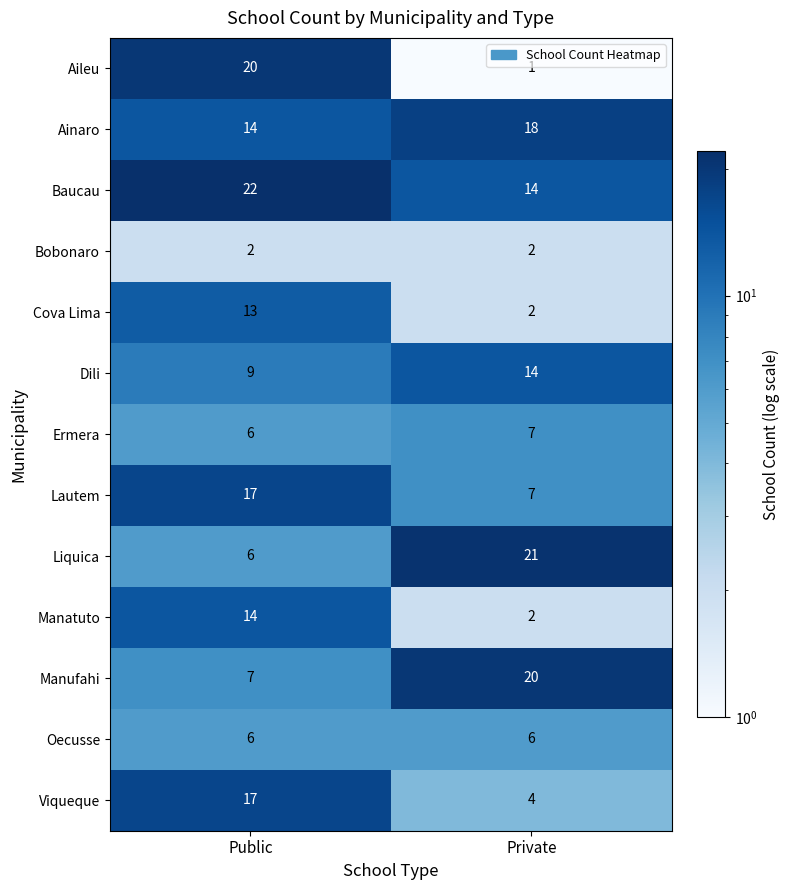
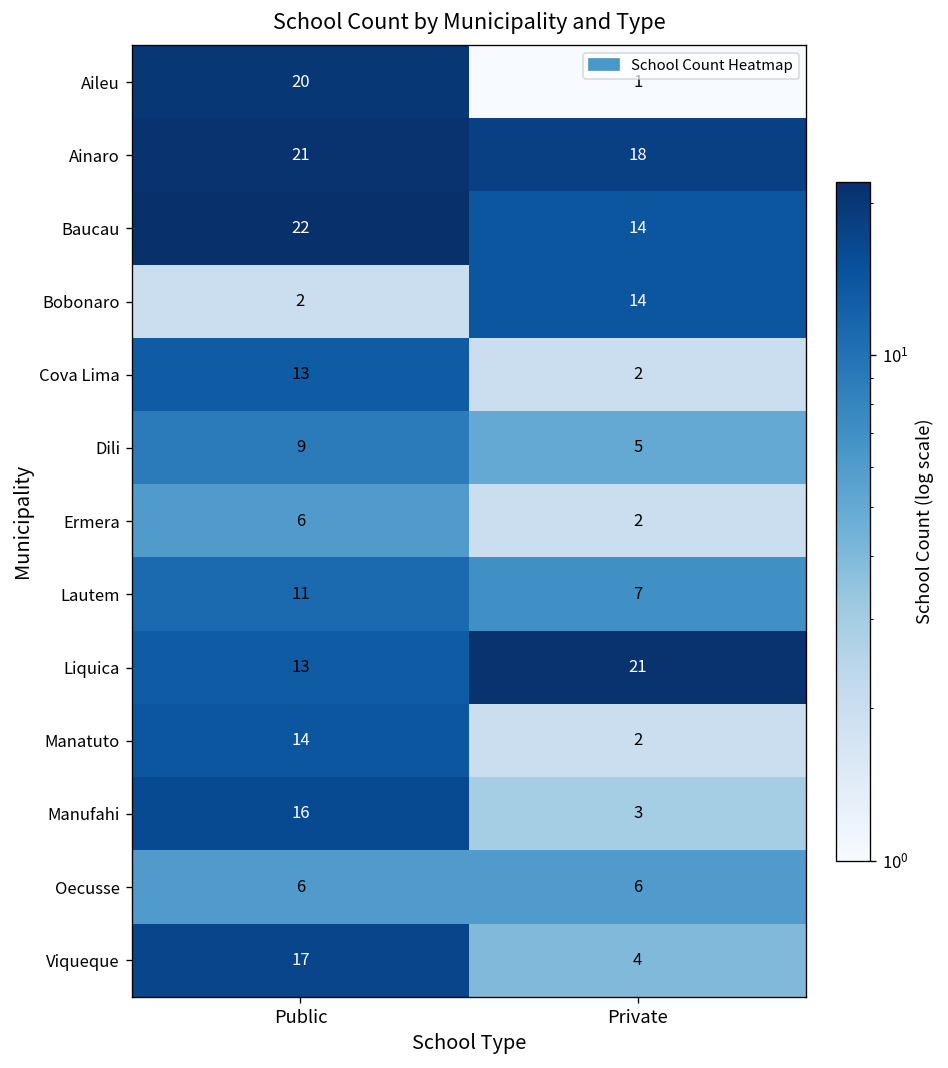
Ainaro, Public: 14 -> 21
Bobonaro, Private: 2 -> 14
Dili, Private: 14 -> 5
Ermera, Private: 7 -> 2
Lautem, Public: 17 -> 11
Liquica, Public: 6 -> 13
Manufahi, Public: 7 -> 16
Manufahi, Private: 20 -> 3
